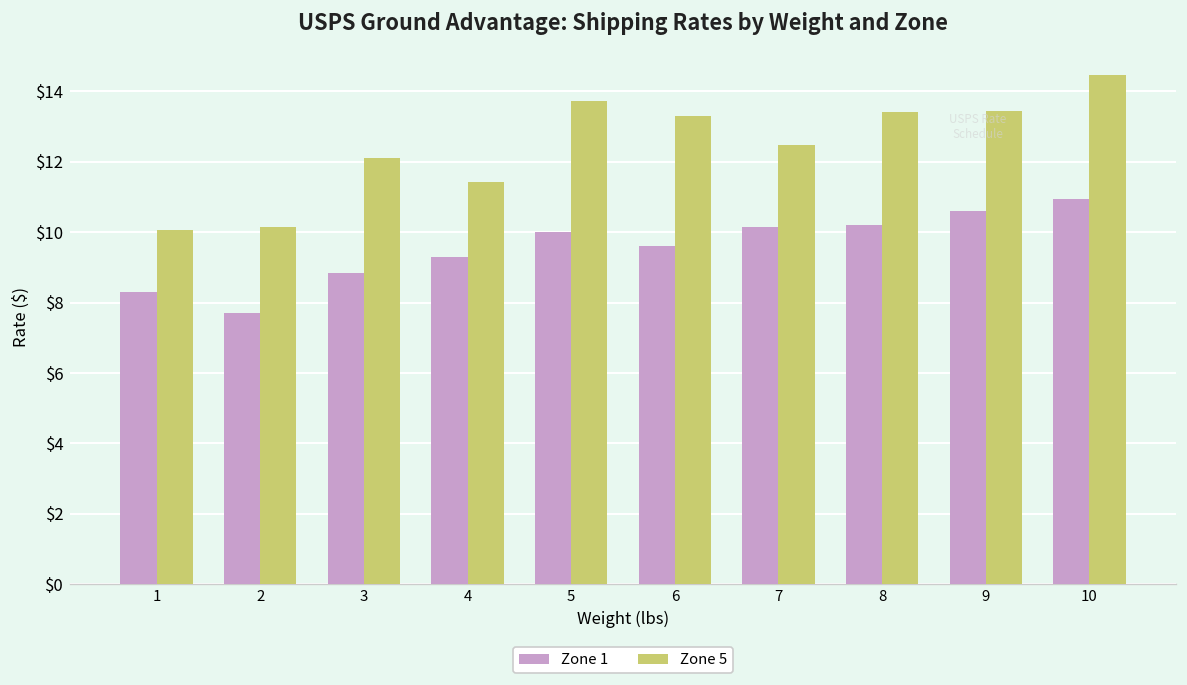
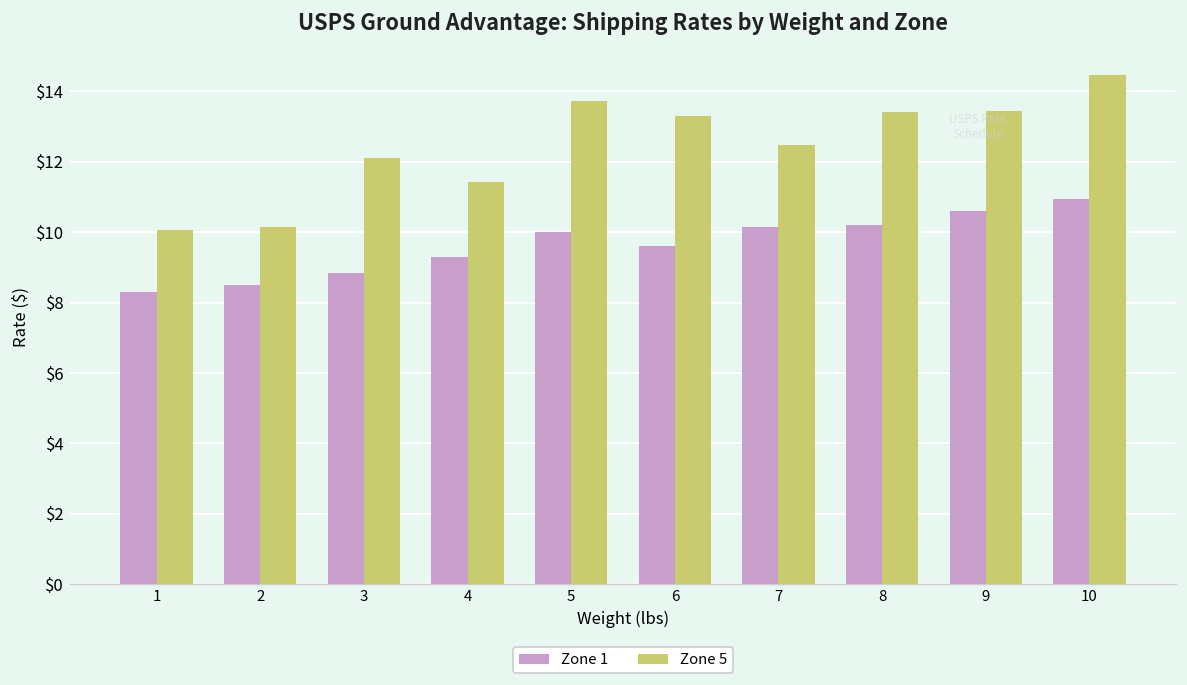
Zone 1, 2: $7.7 -> $8.5
